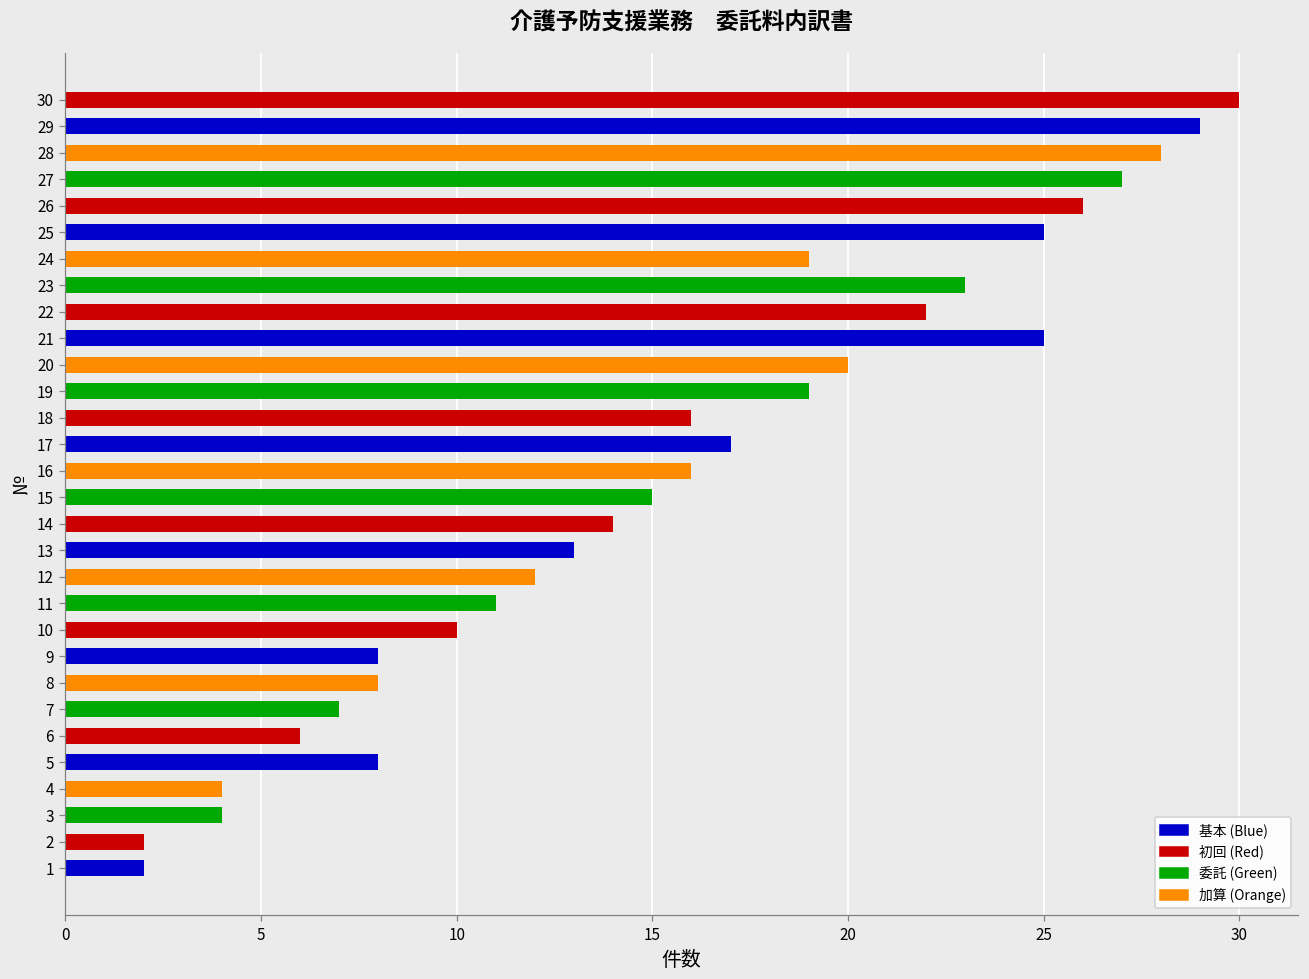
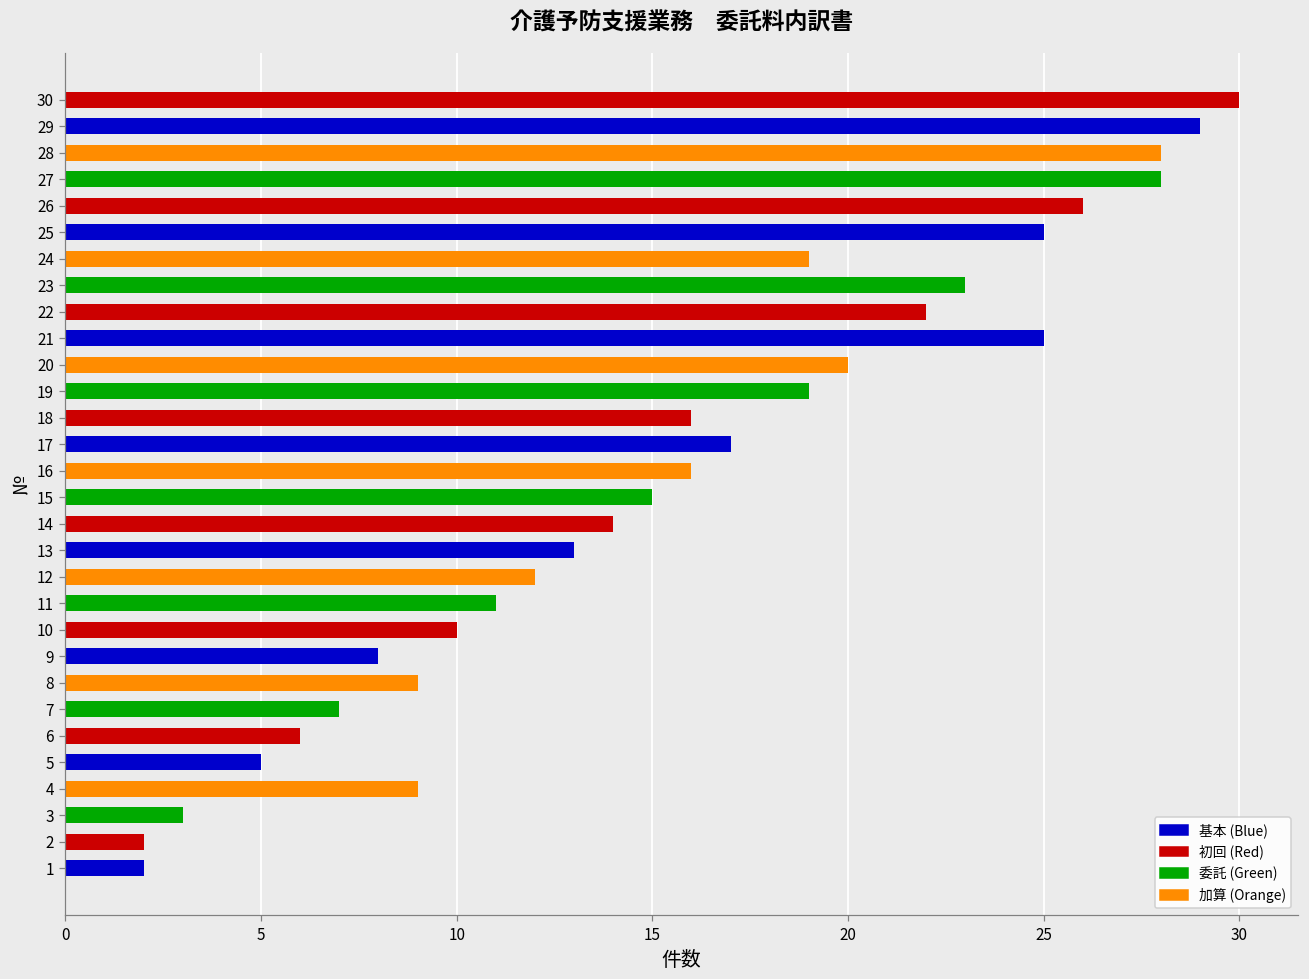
27: 27 -> 28
8: 8 -> 9
5: 8 -> 5
4: 4 -> 9
3: 4 -> 3
